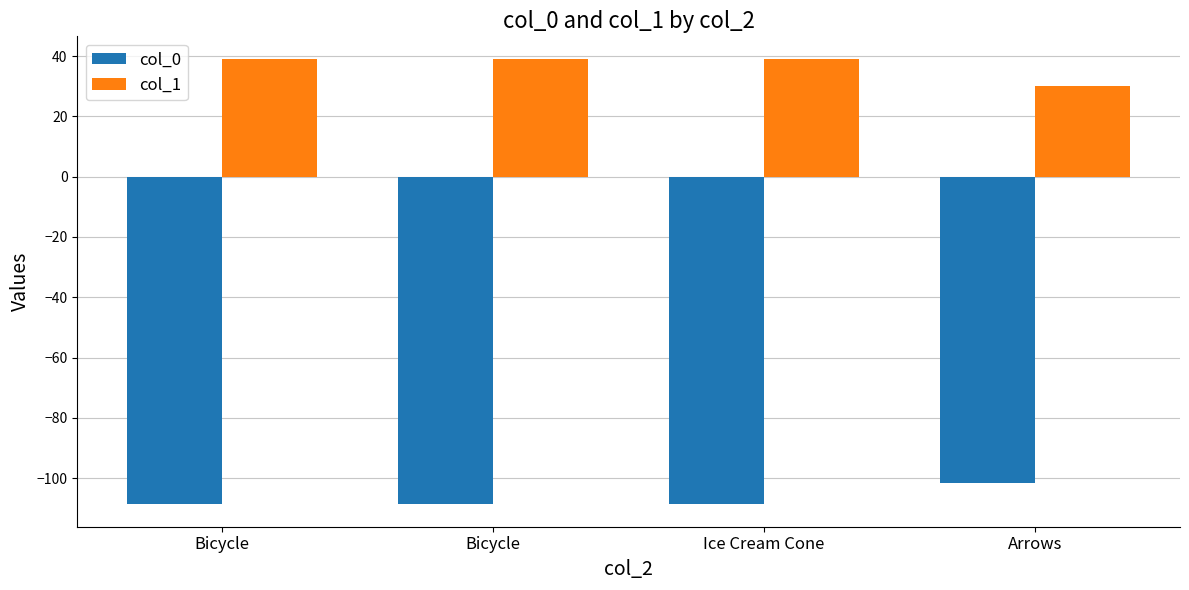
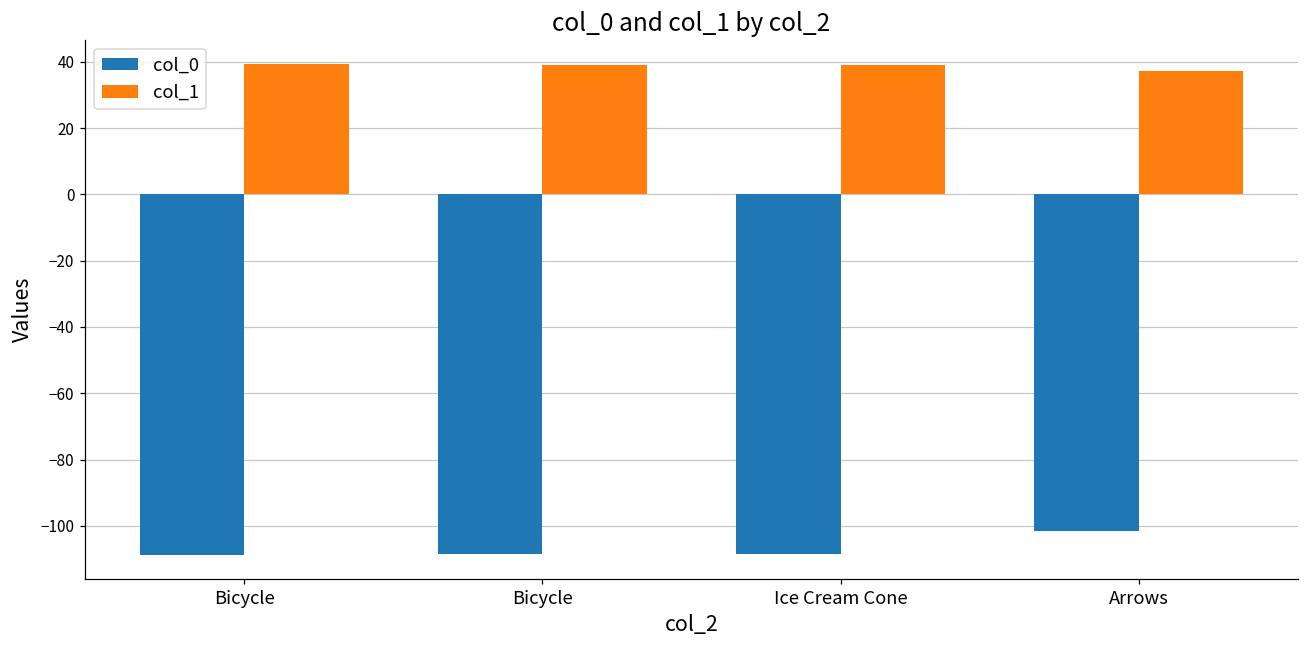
col_1, Arrows: 30 -> 37
